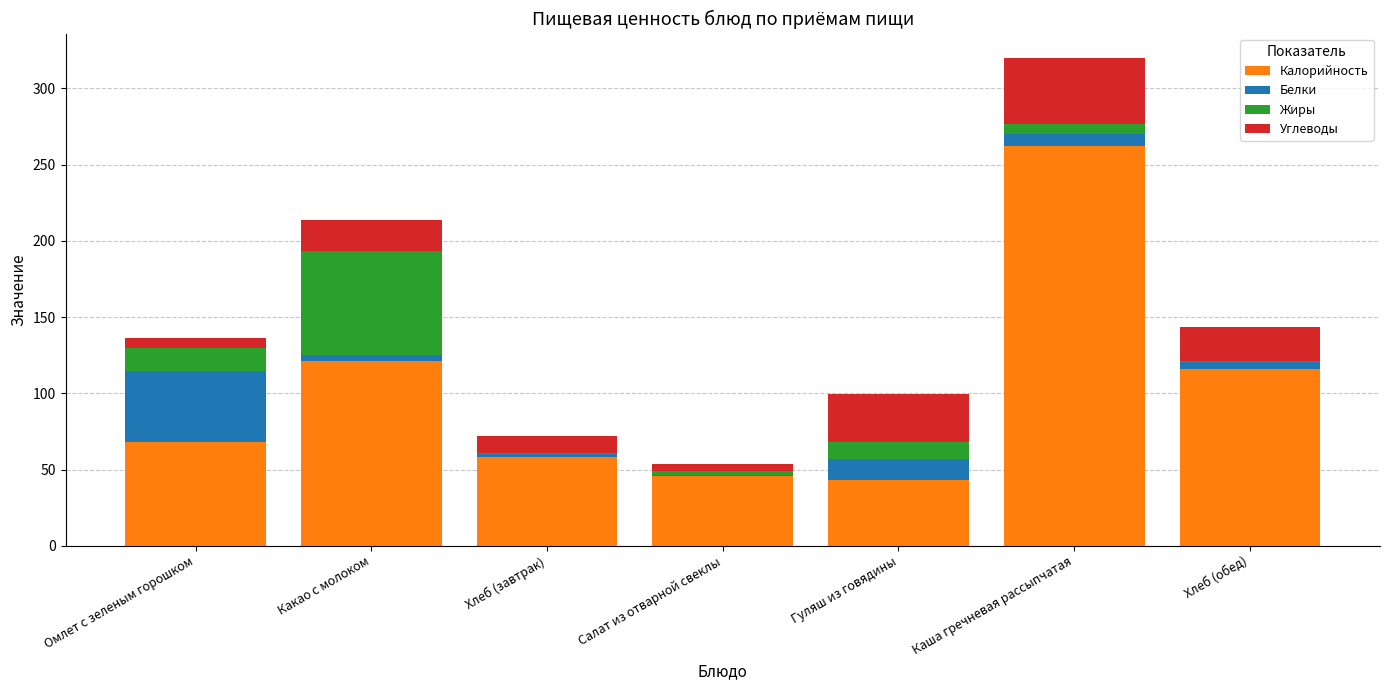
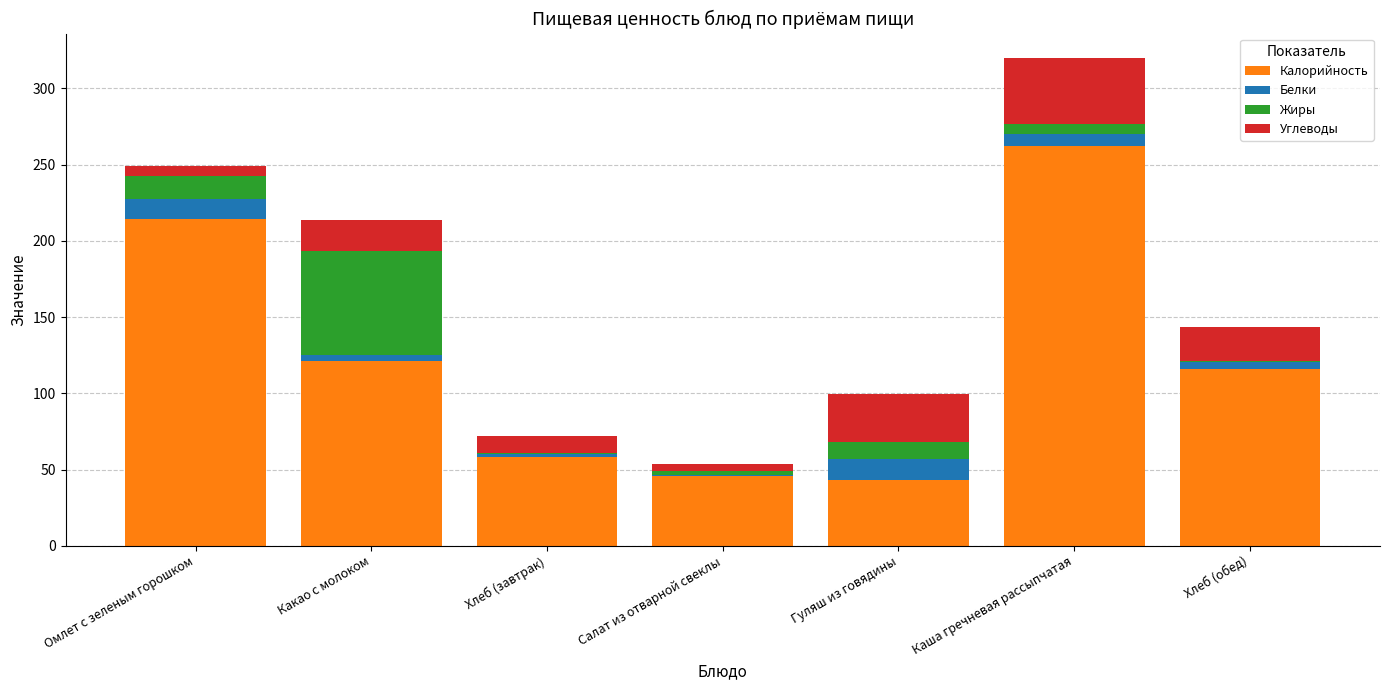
Калорийность, Омлет с зеленым горошком: 68 -> 215
Белки, Омлет с зеленым горошком: 47 -> 13
